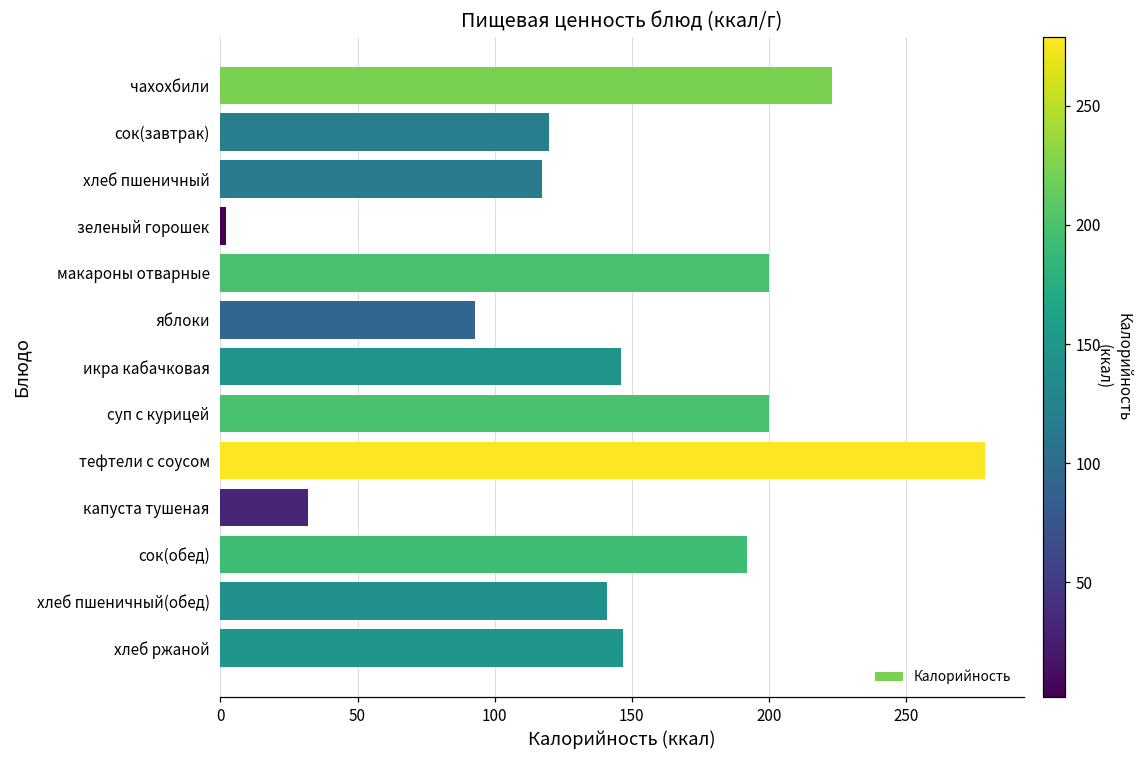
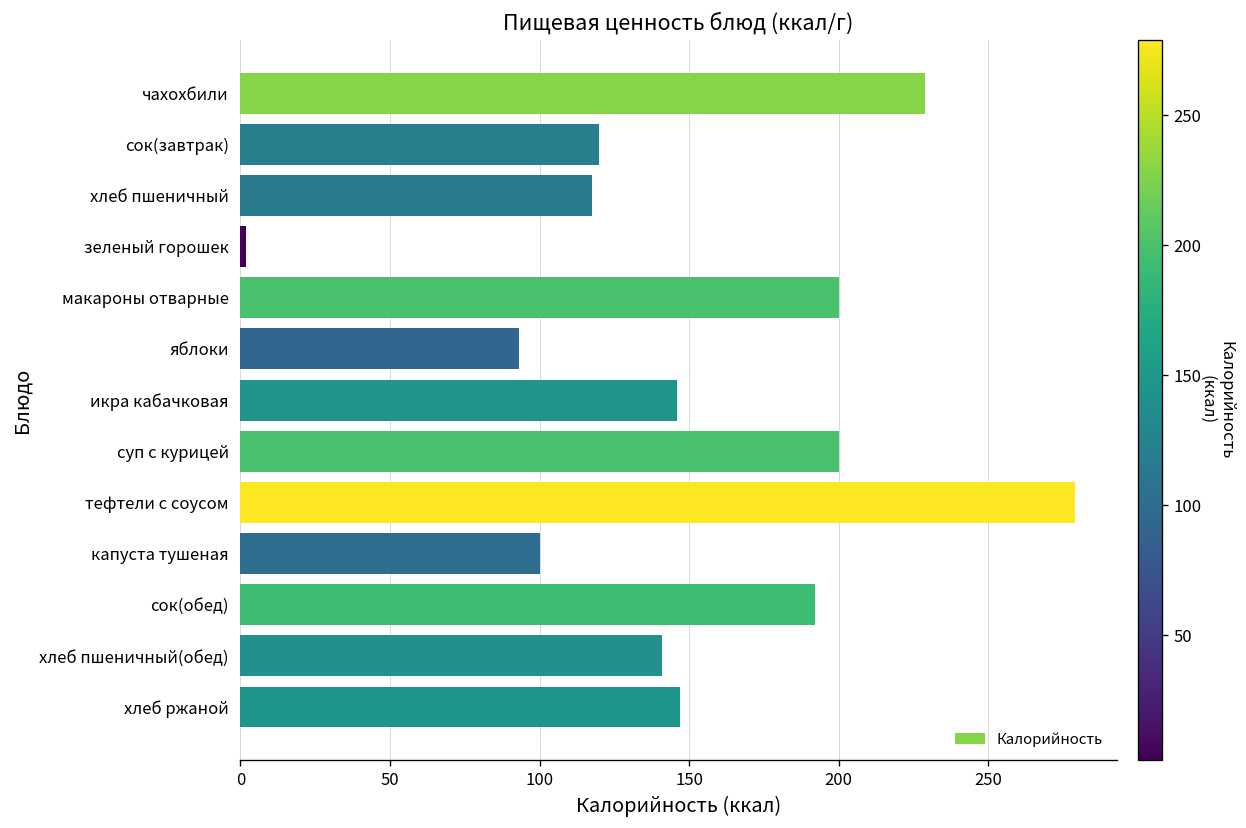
чахохбили: 223 -> 229
капуста тушеная: 32 -> 100
